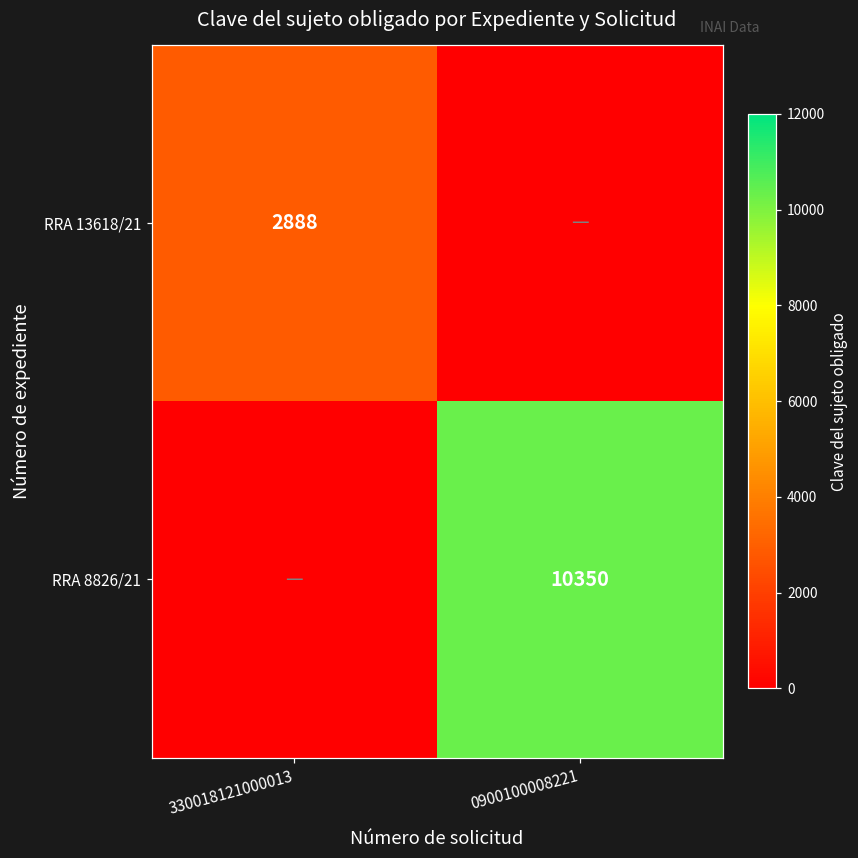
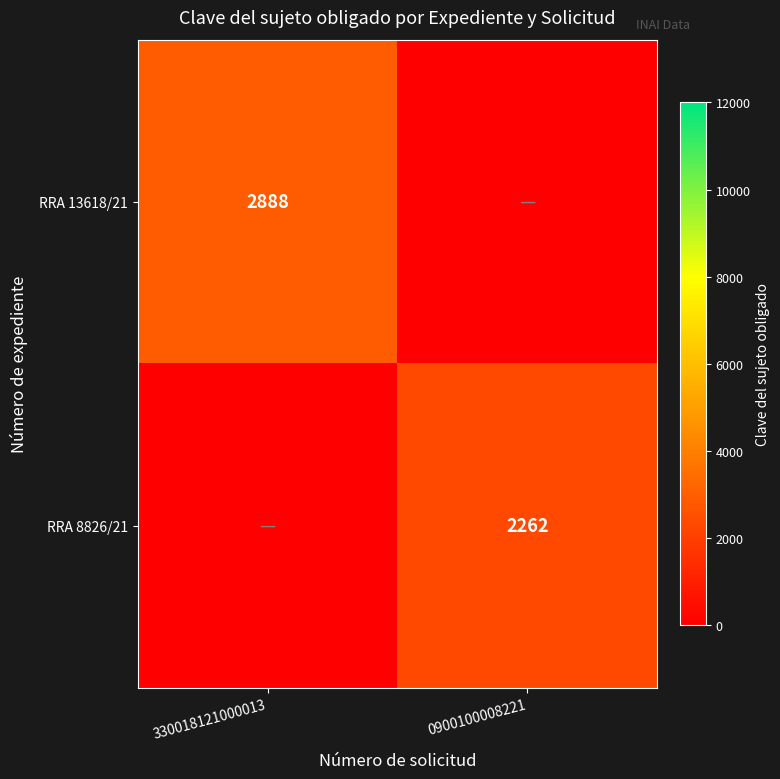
RRA 8826/21, 0900100008221: 10350 -> 2262
